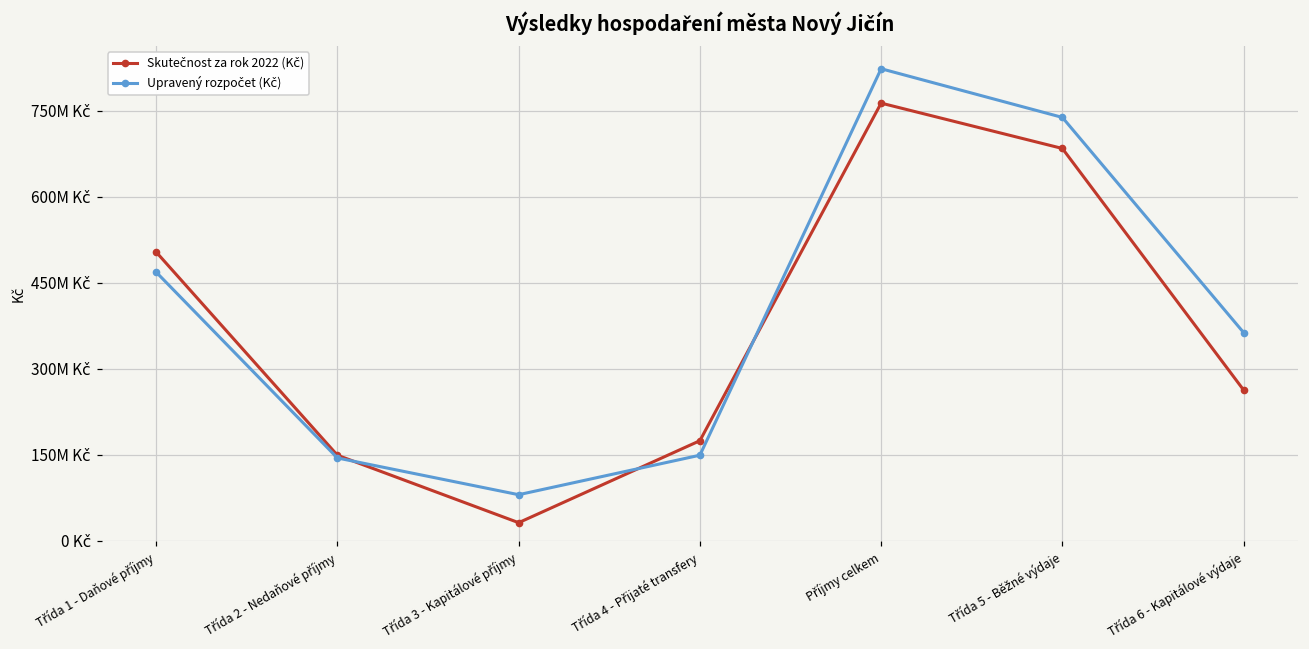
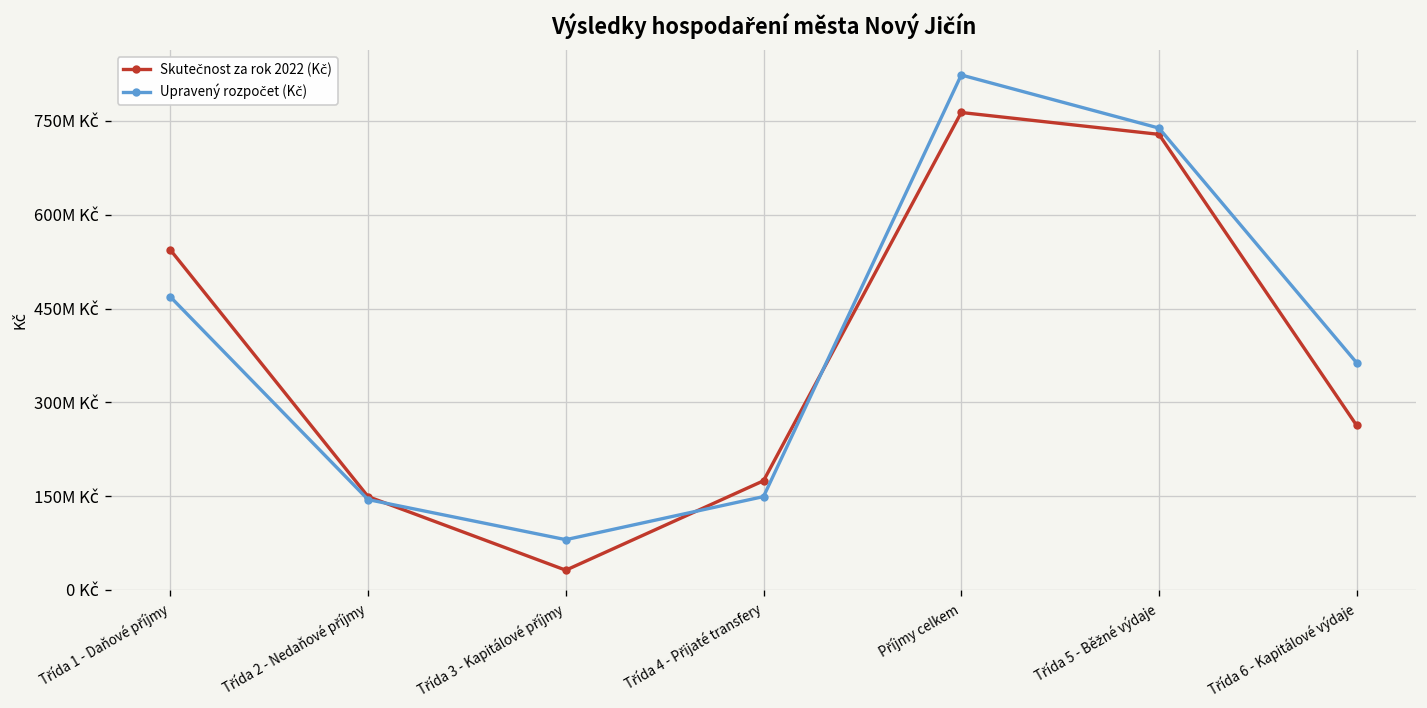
Skutečnost za rok 2022 (Kč), Třída 1 - Daňové příjmy: 500M Kč -> 540M Kč
Skutečnost za rok 2022 (Kč), Třída 5 - Běžné výdaje: 680M Kč -> 730M Kč
